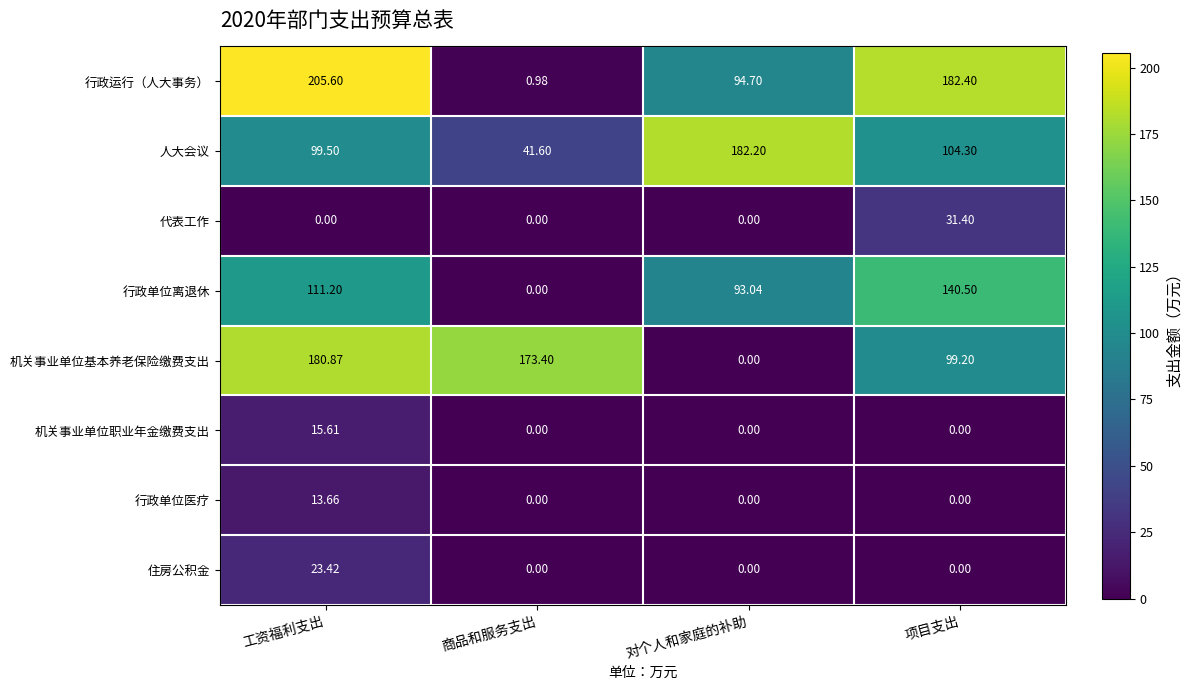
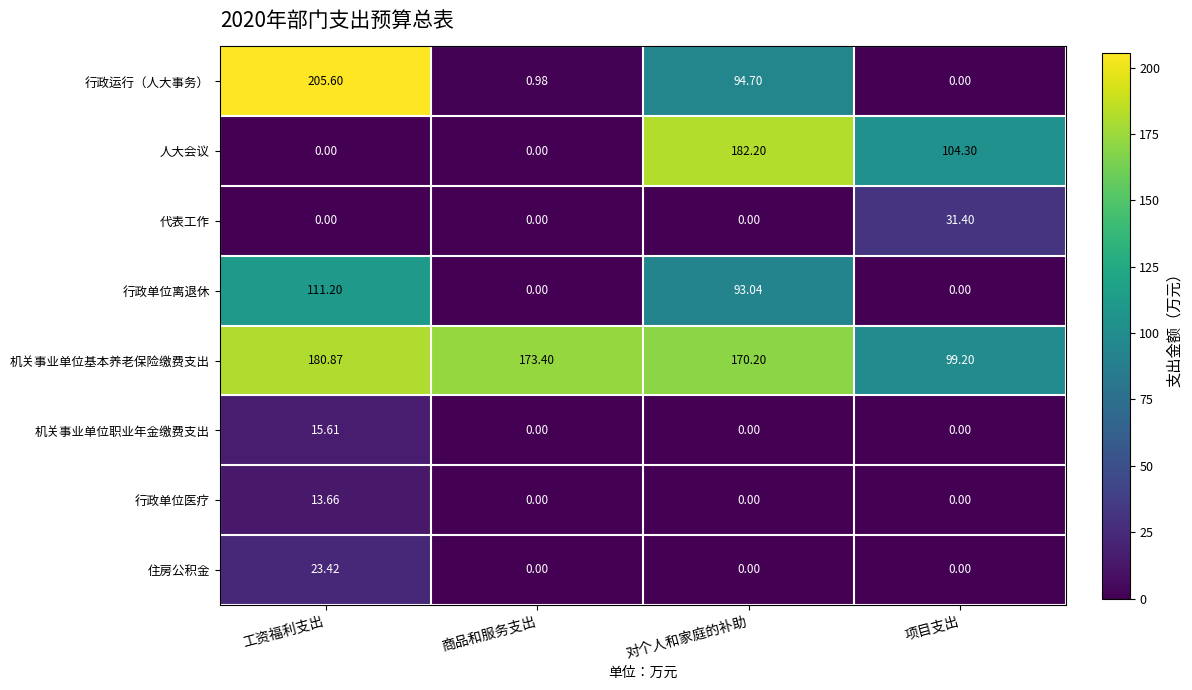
行政运行（人大事务）, 项目支出: 182.40 -> 0.00
人大会议, 工资福利支出: 99.50 -> 0.00
人大会议, 商品和服务支出: 41.60 -> 0.00
行政单位离退休, 项目支出: 140.50 -> 0.00
机关事业单位基本养老保险缴费支出, 对个人和家庭的补助: 0.00 -> 170.20
